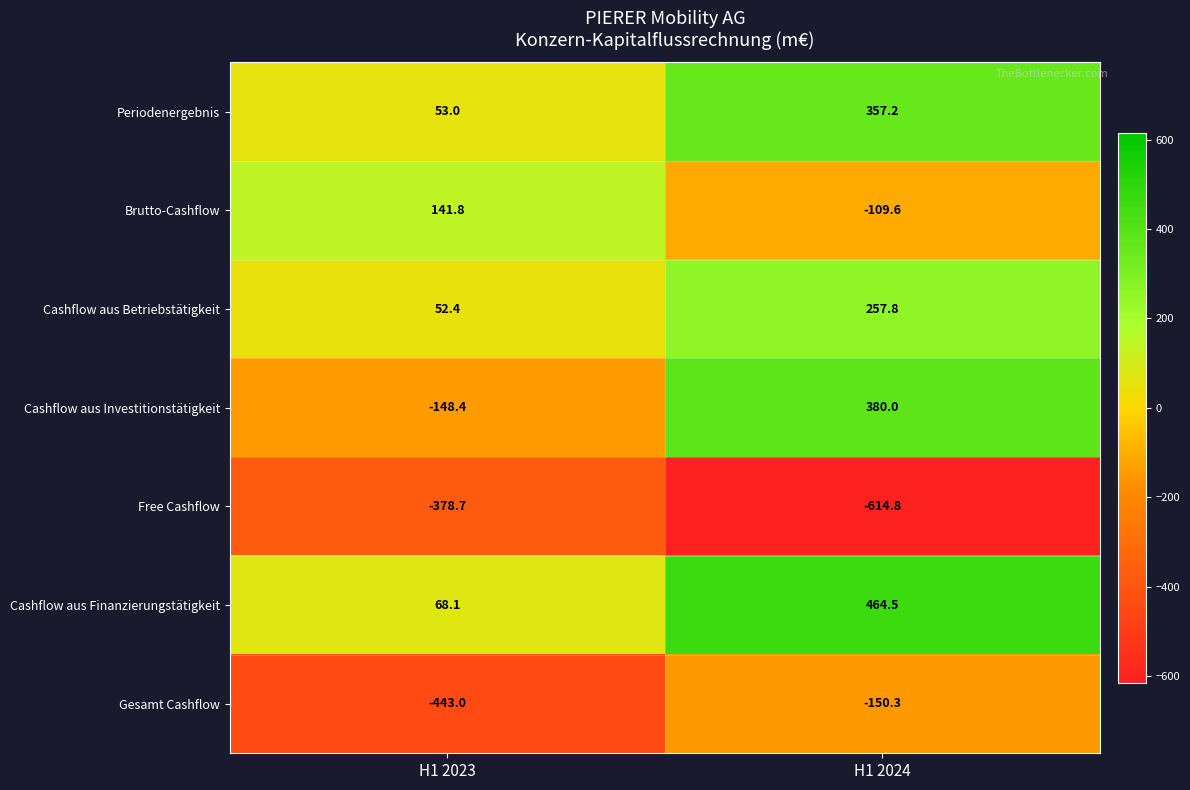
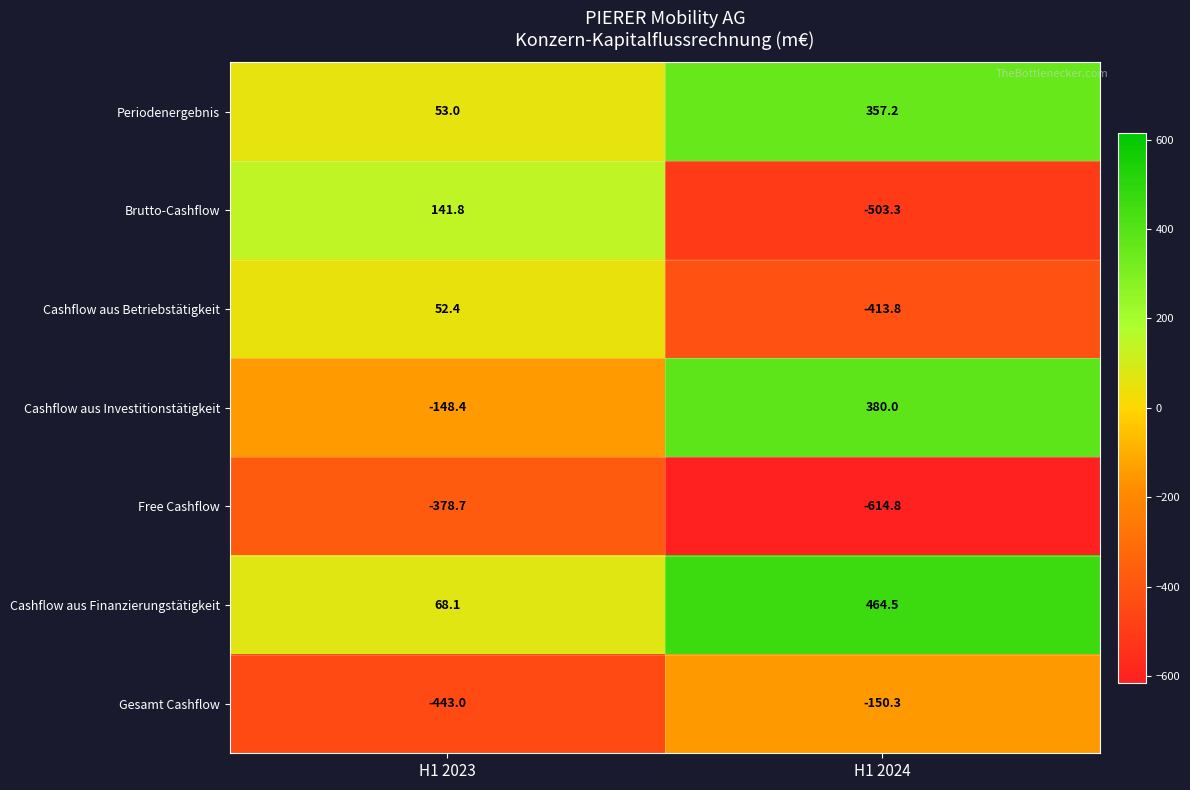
Brutto-Cashflow, H1 2024: -109.6 -> -503.3
Cashflow aus Betriebstätigkeit, H1 2024: 257.8 -> -413.8
